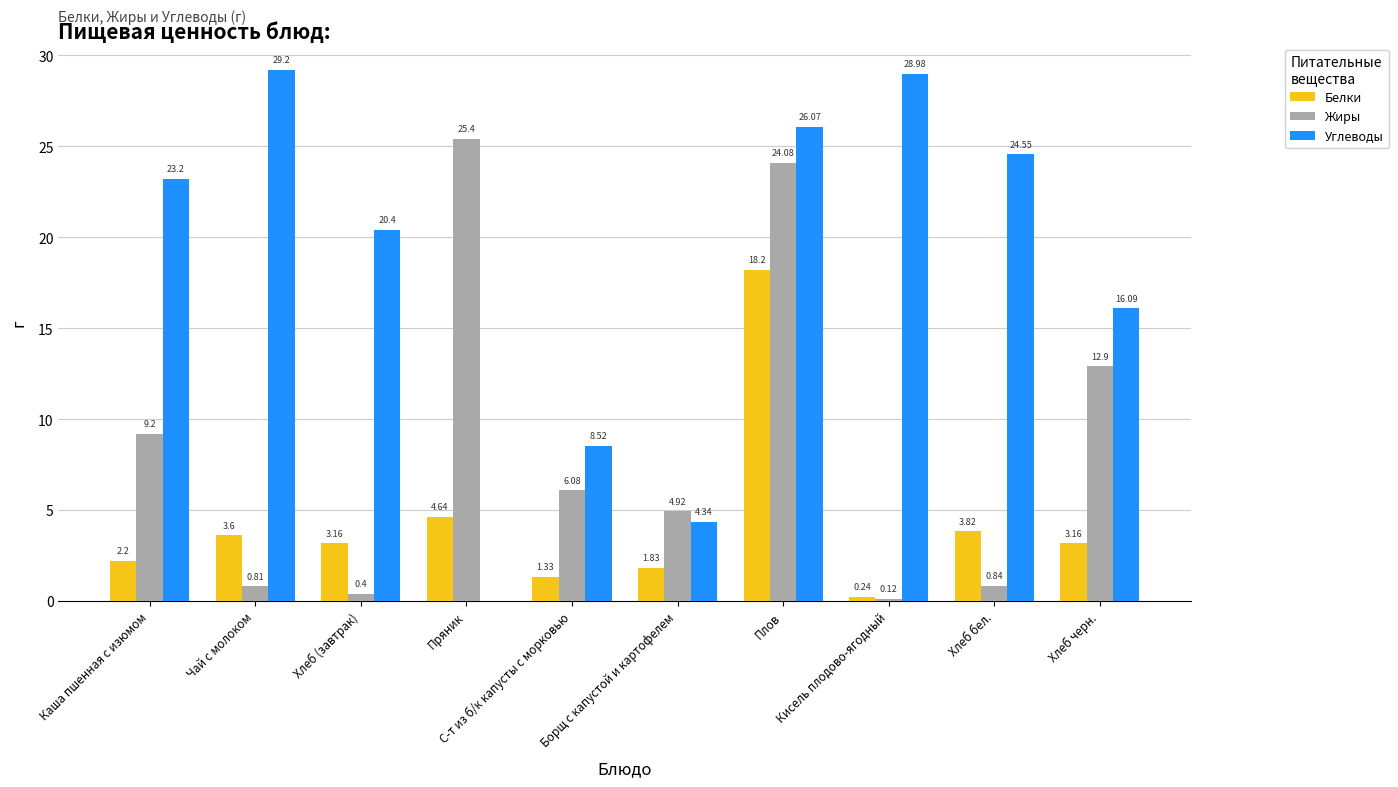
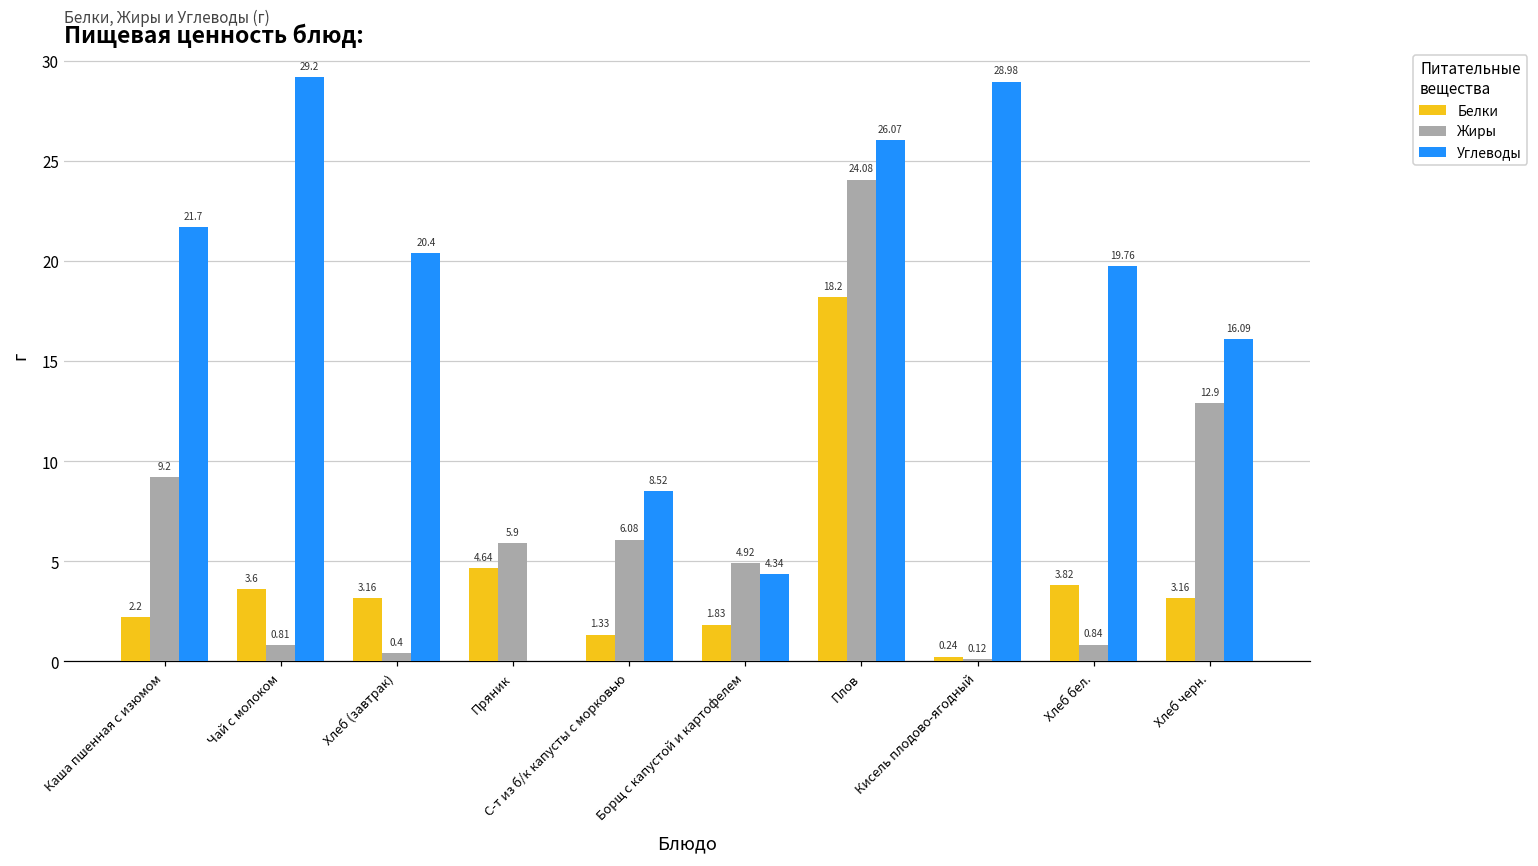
Углеводы, Каша пшенная с изюмом: 23.2 -> 21.7
Жиры, Пряник: 25.4 -> 5.9
Углеводы, Хлеб бел.: 24.55 -> 19.76
